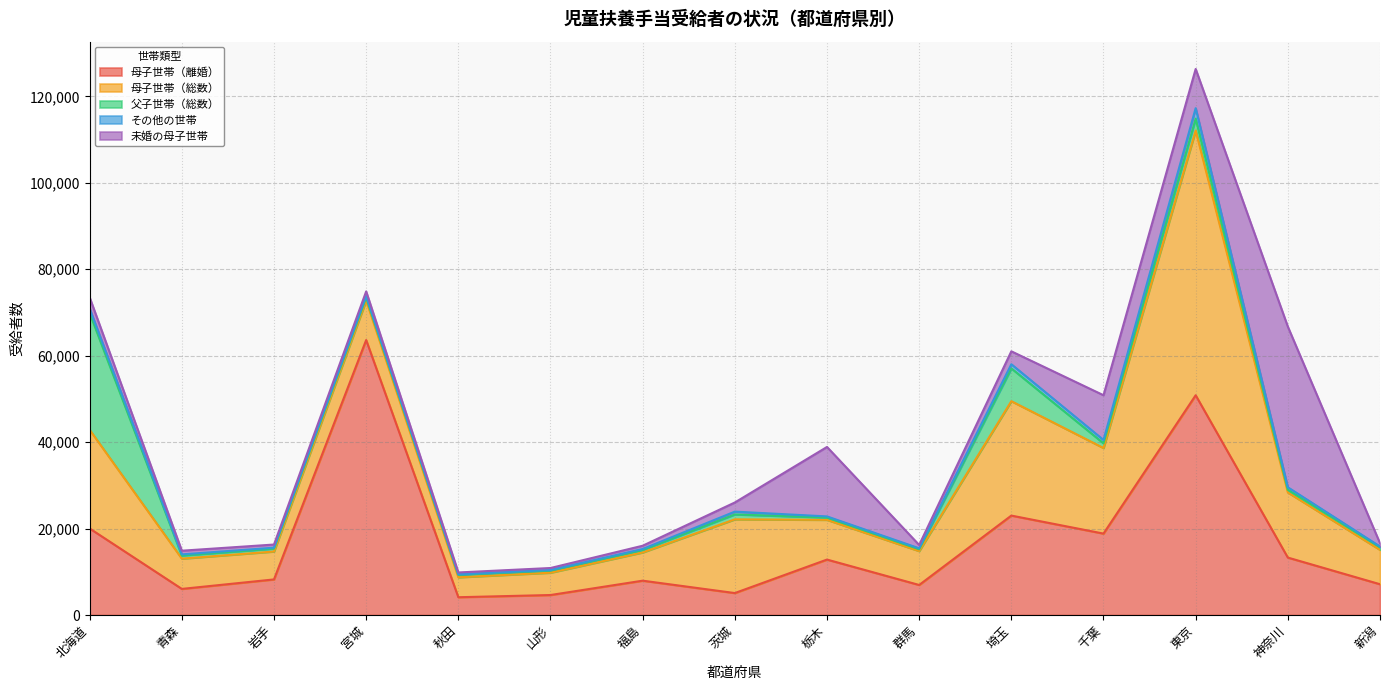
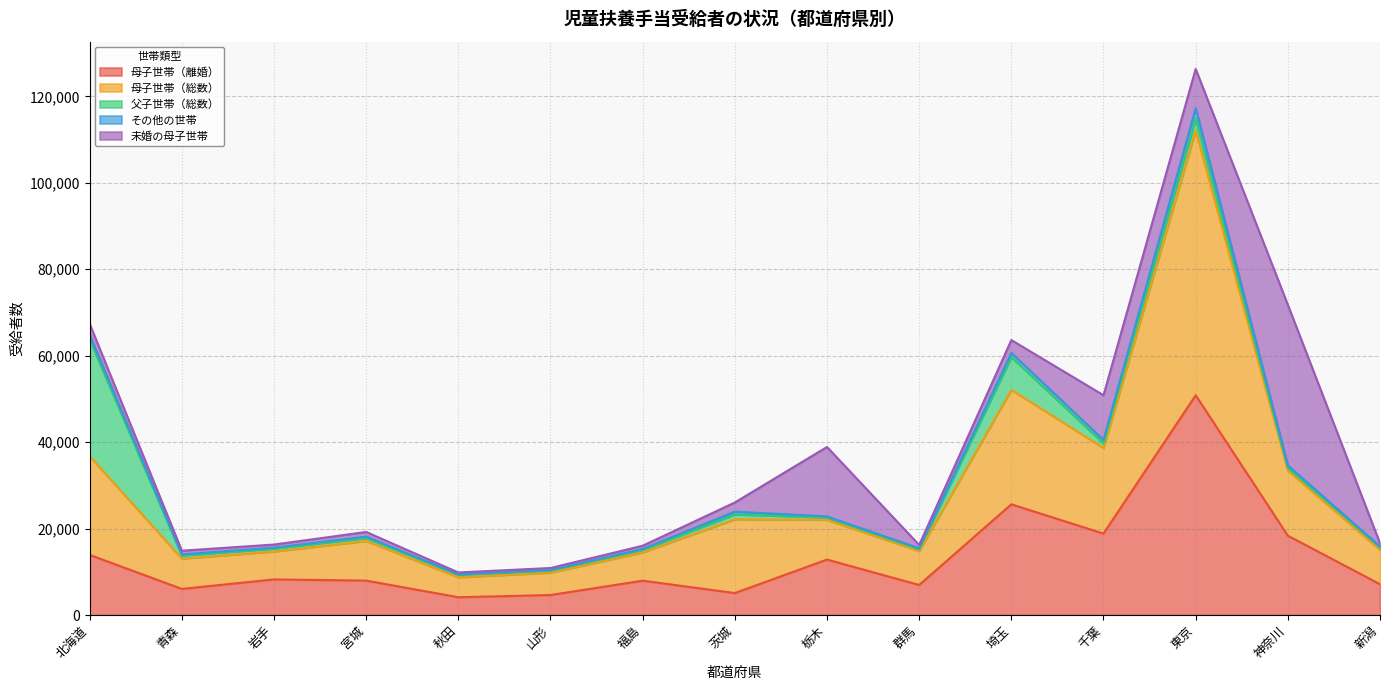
母子世帯（離婚）, 北海道: 20,000 -> 14,000
母子世帯（離婚）, 宮城: 64,000 -> 8,000
母子世帯（離婚）, 埼玉: 23,000 -> 26,000
母子世帯（離婚）, 神奈川: 13,000 -> 18,000
